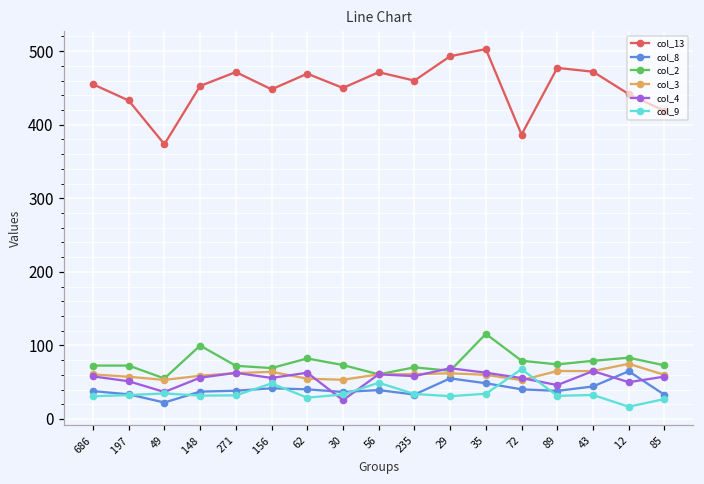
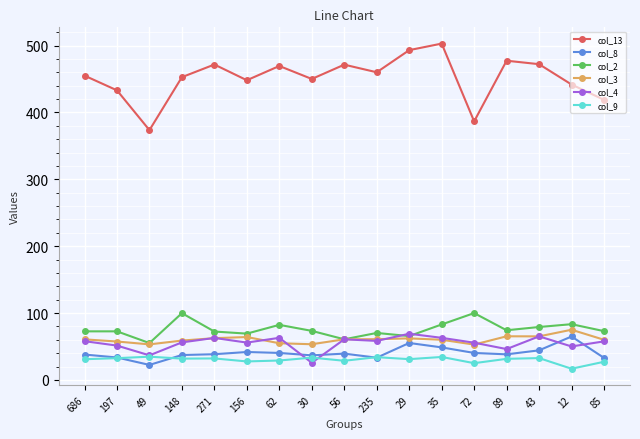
col_9, 156: 50 -> 30
col_9, 56: 50 -> 30
col_2, 35: 120 -> 80
col_2, 72: 80 -> 100
col_9, 72: 70 -> 30
